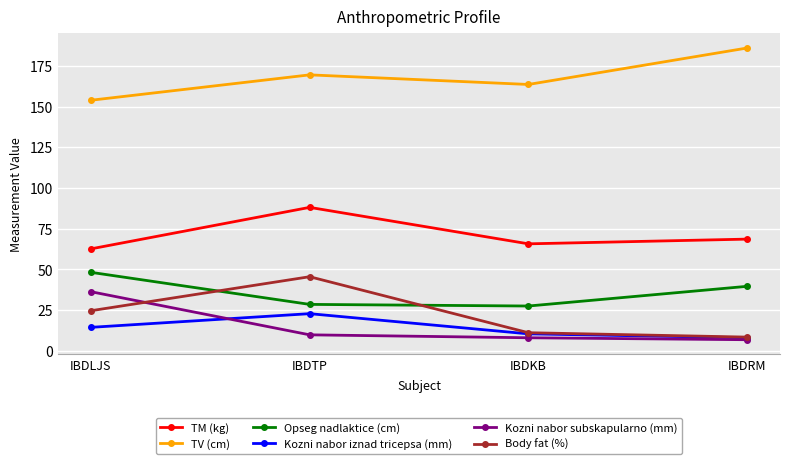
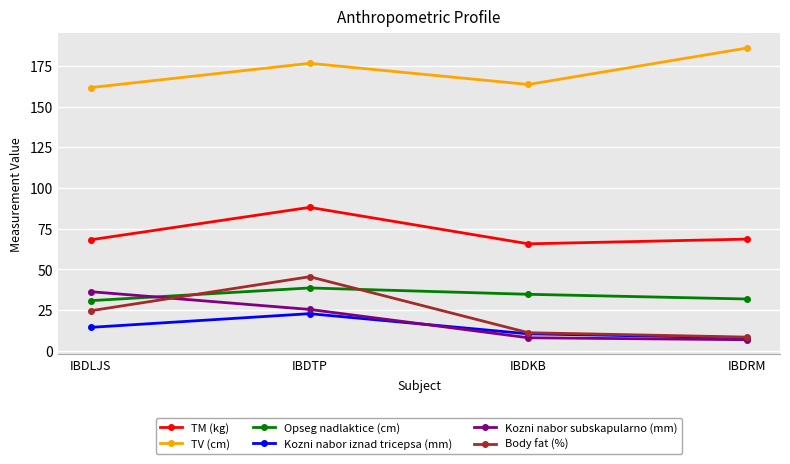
TM (kg), IBDLJS: 63 -> 68
TV (cm), IBDLJS: 154 -> 162
Opseg nadlaktice (cm), IBDLJS: 48 -> 31
TV (cm), IBDTP: 170 -> 177
Opseg nadlaktice (cm), IBDTP: 29 -> 39
Kozni nabor subskapularno (mm), IBDTP: 10 -> 25
Opseg nadlaktice (cm), IBDKB: 28 -> 35
Opseg nadlaktice (cm), IBDRM: 40 -> 32
